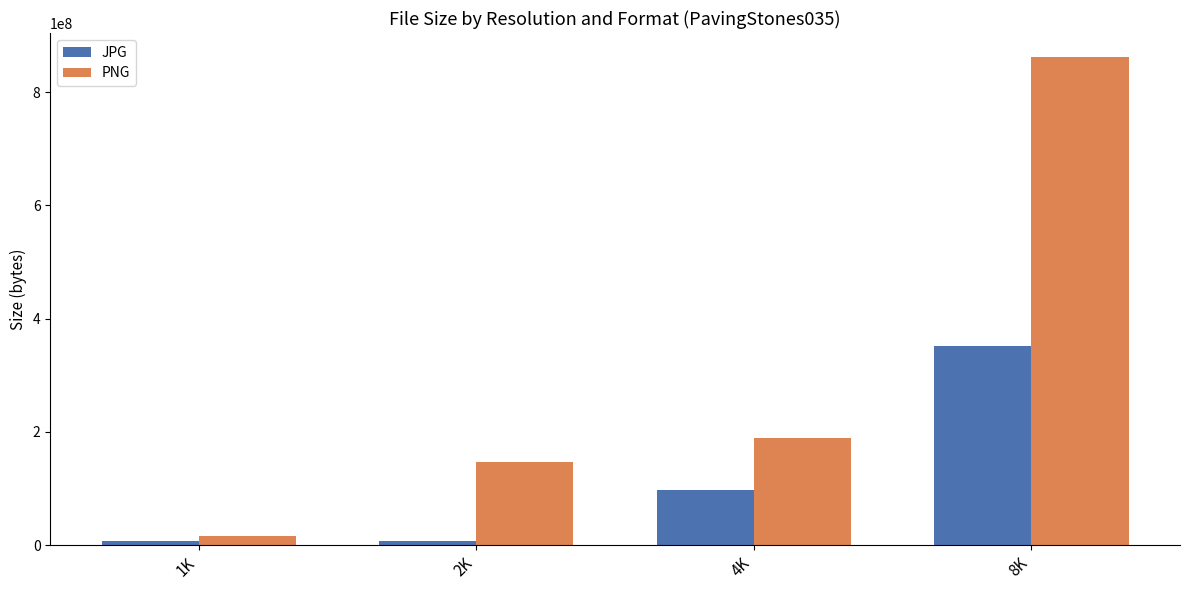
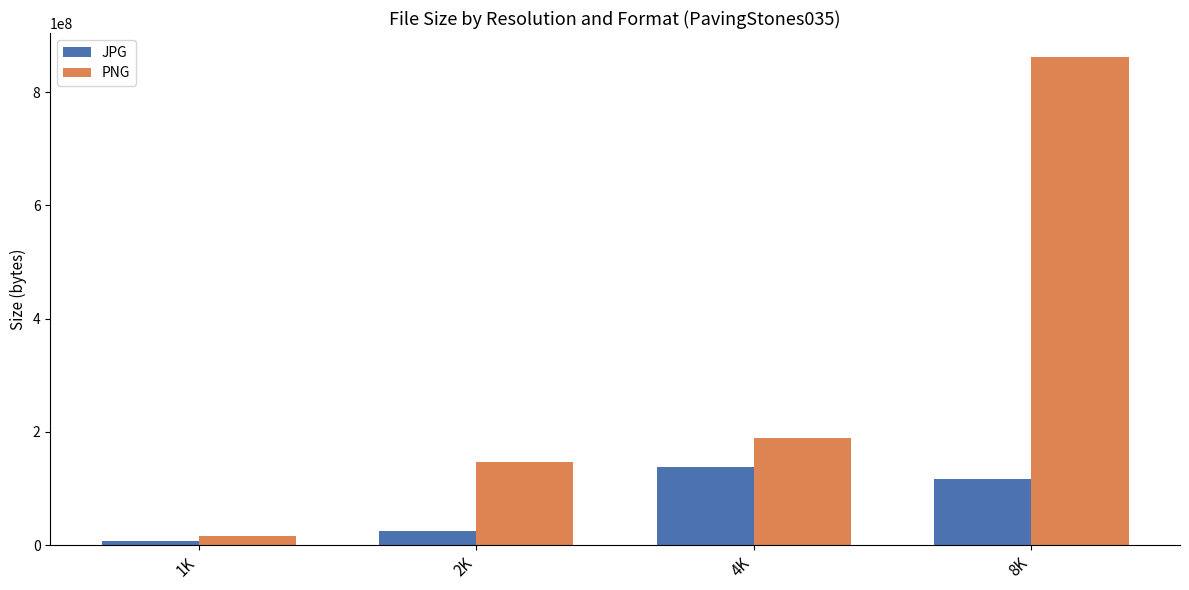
JPG, 2K: 10000000 -> 30000000
JPG, 4K: 100000000 -> 140000000
JPG, 8K: 350000000 -> 120000000
